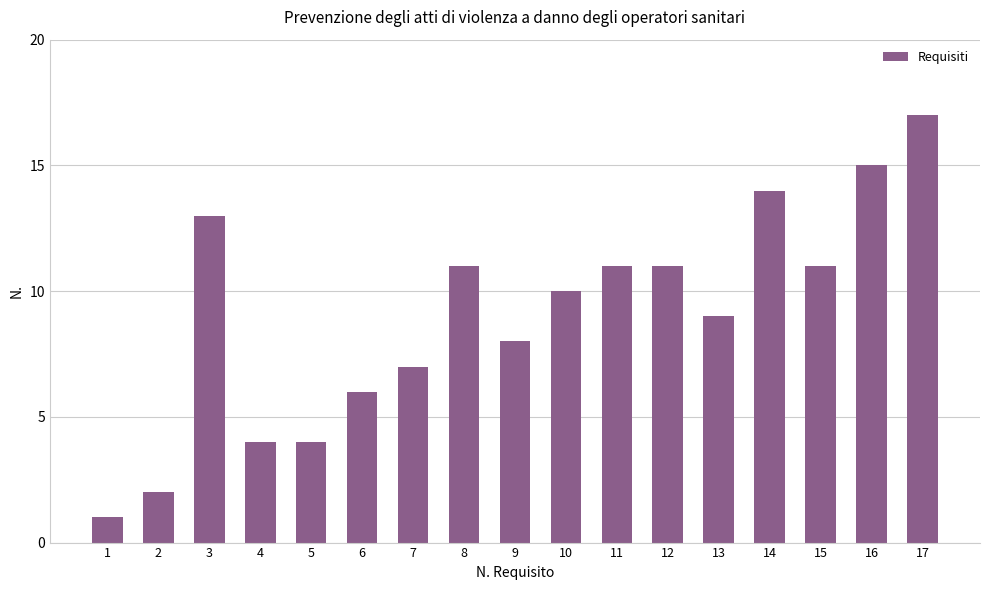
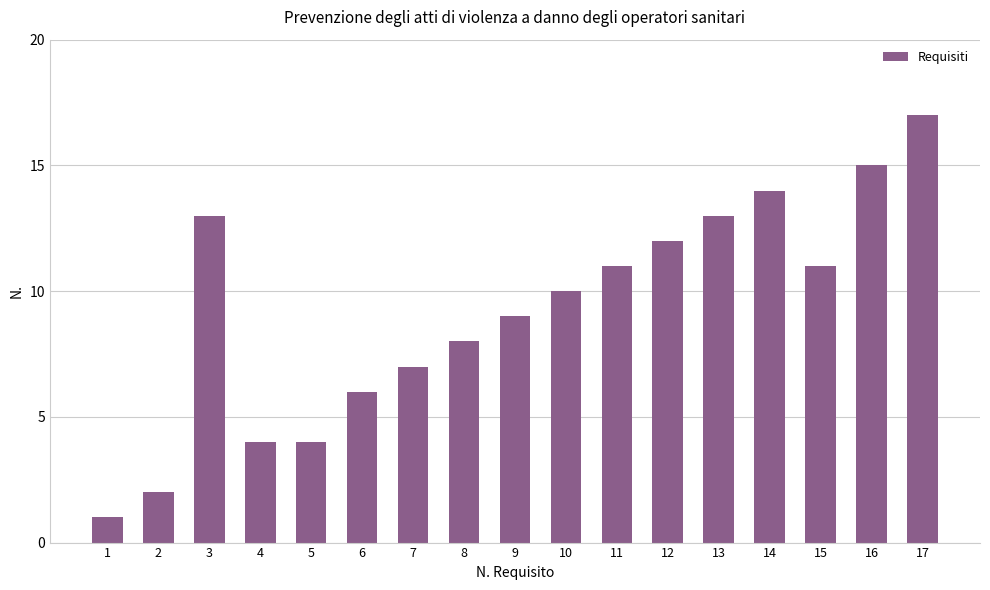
8: 11 -> 8
9: 8 -> 9
12: 11 -> 12
13: 9 -> 13
